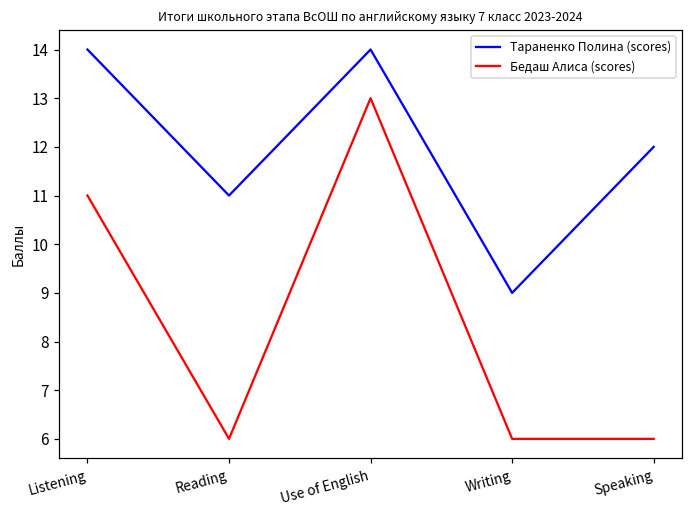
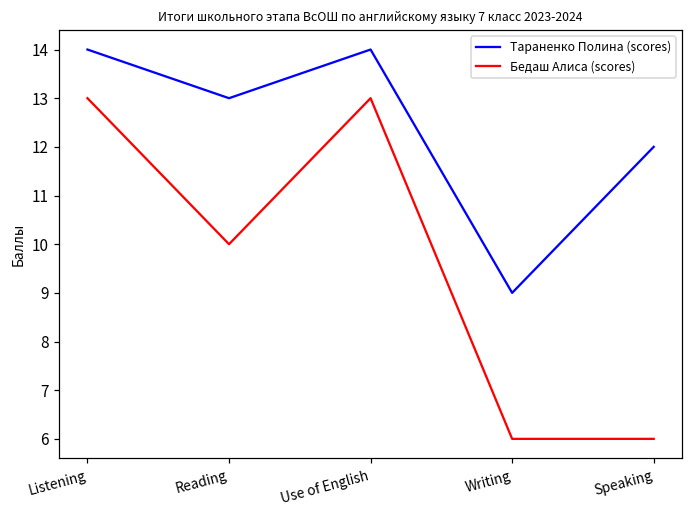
Бедаш Алиса (scores), Listening: 11 -> 13
Тараненко Полина (scores), Reading: 11 -> 13
Бедаш Алиса (scores), Reading: 6 -> 10
